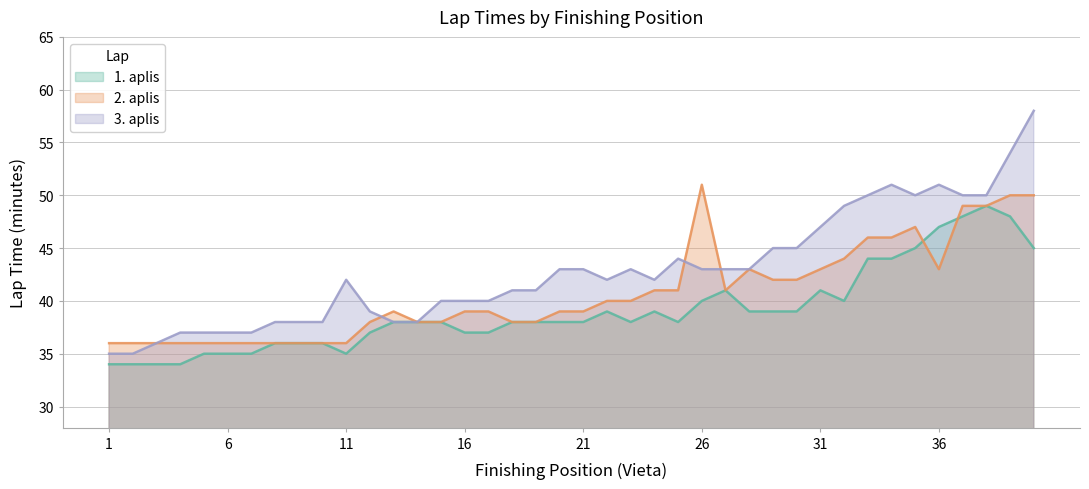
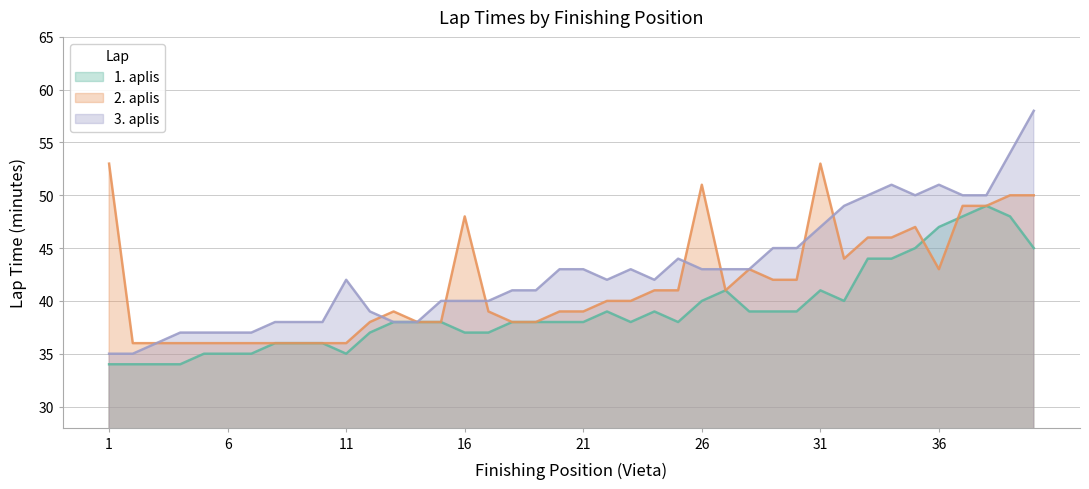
2. aplis, 1: 36 -> 53
2. aplis, 16: 39 -> 48
2. aplis, 31: 43 -> 53
